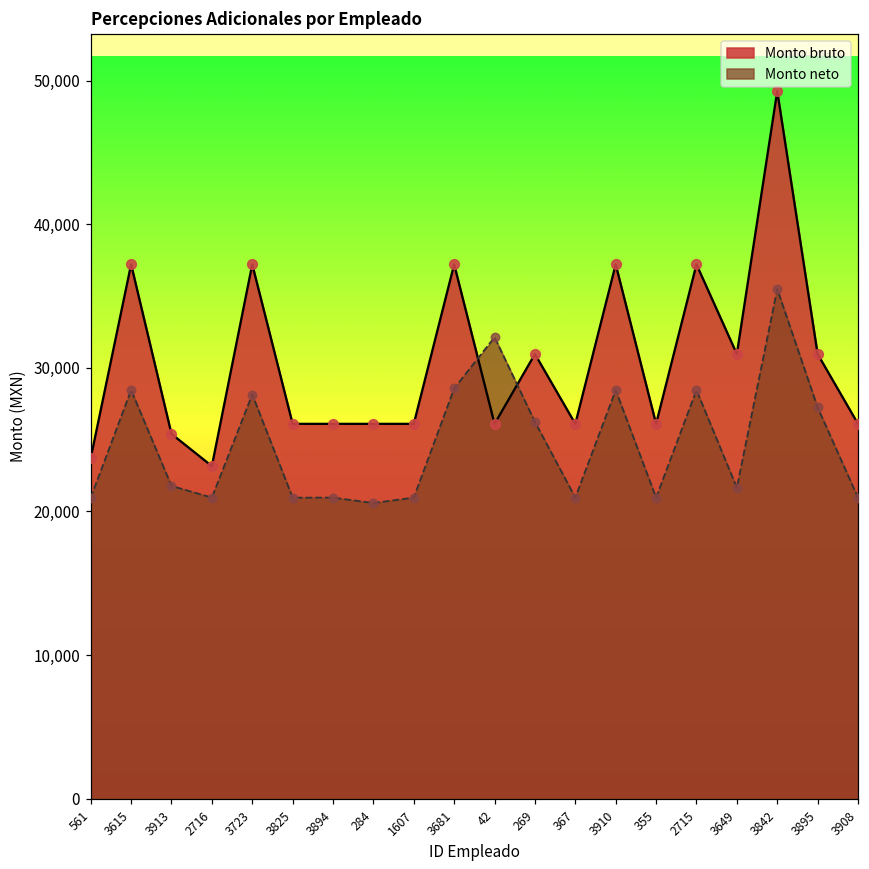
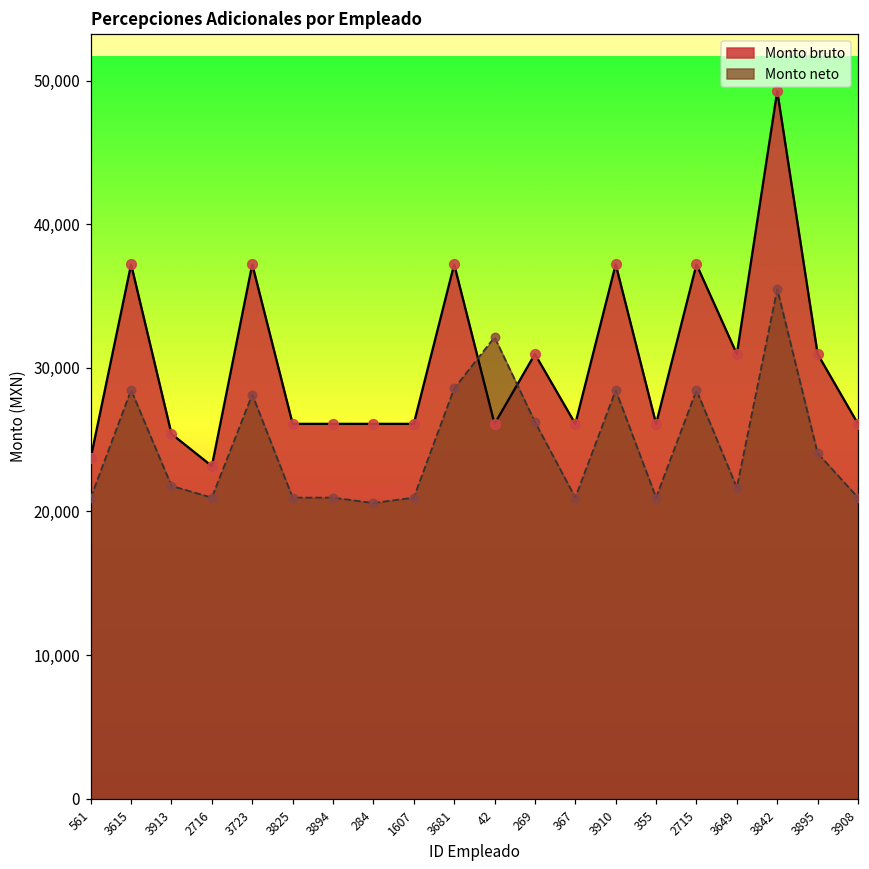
Monto neto, 3895: 27,200 -> 24,100
